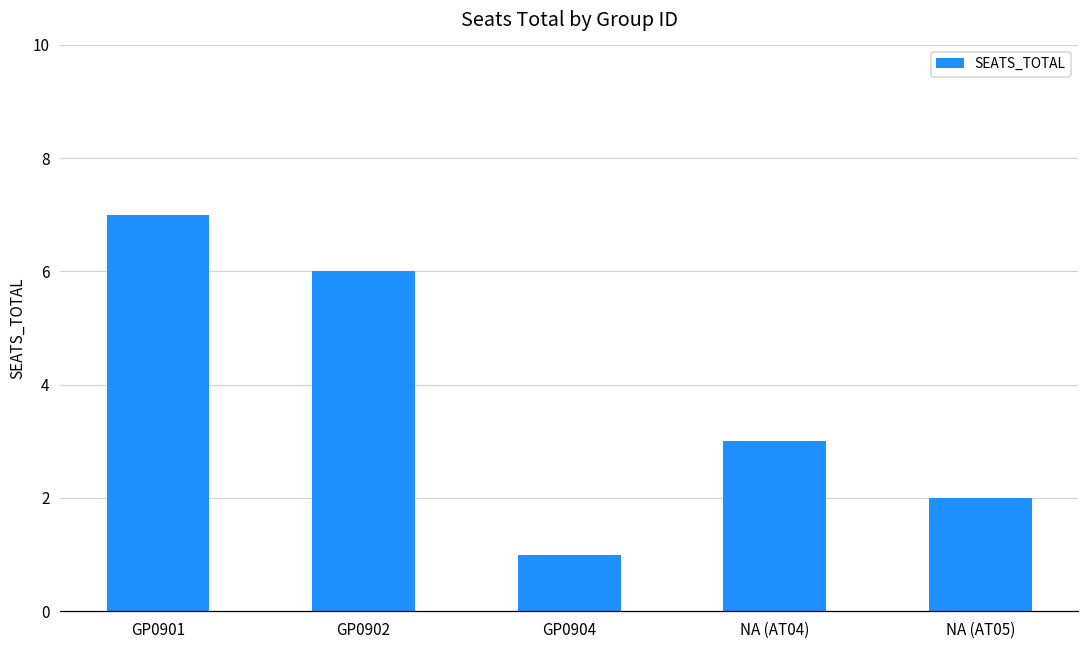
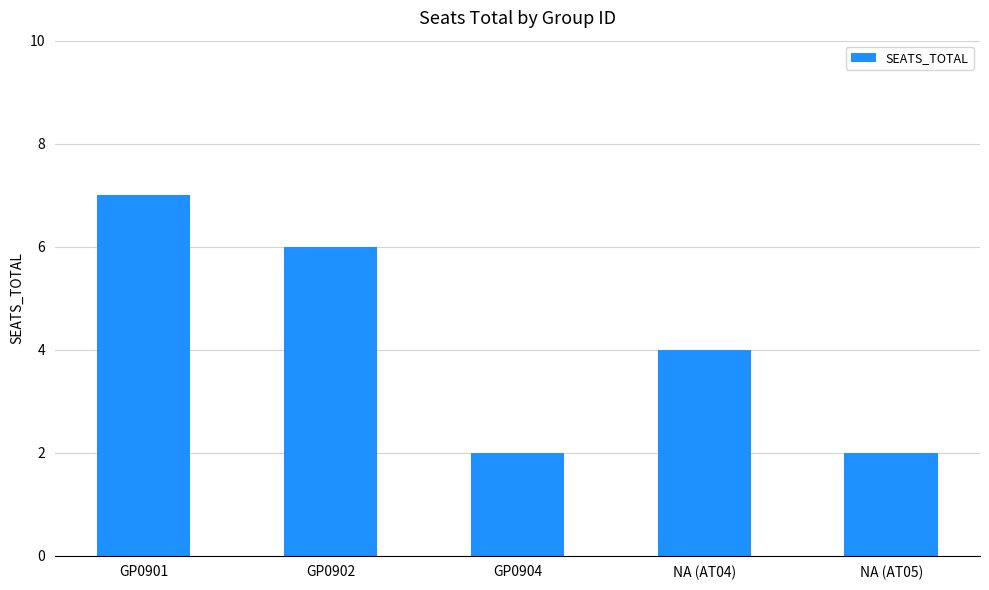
GP0904: 1 -> 2
NA (AT04): 3 -> 4
